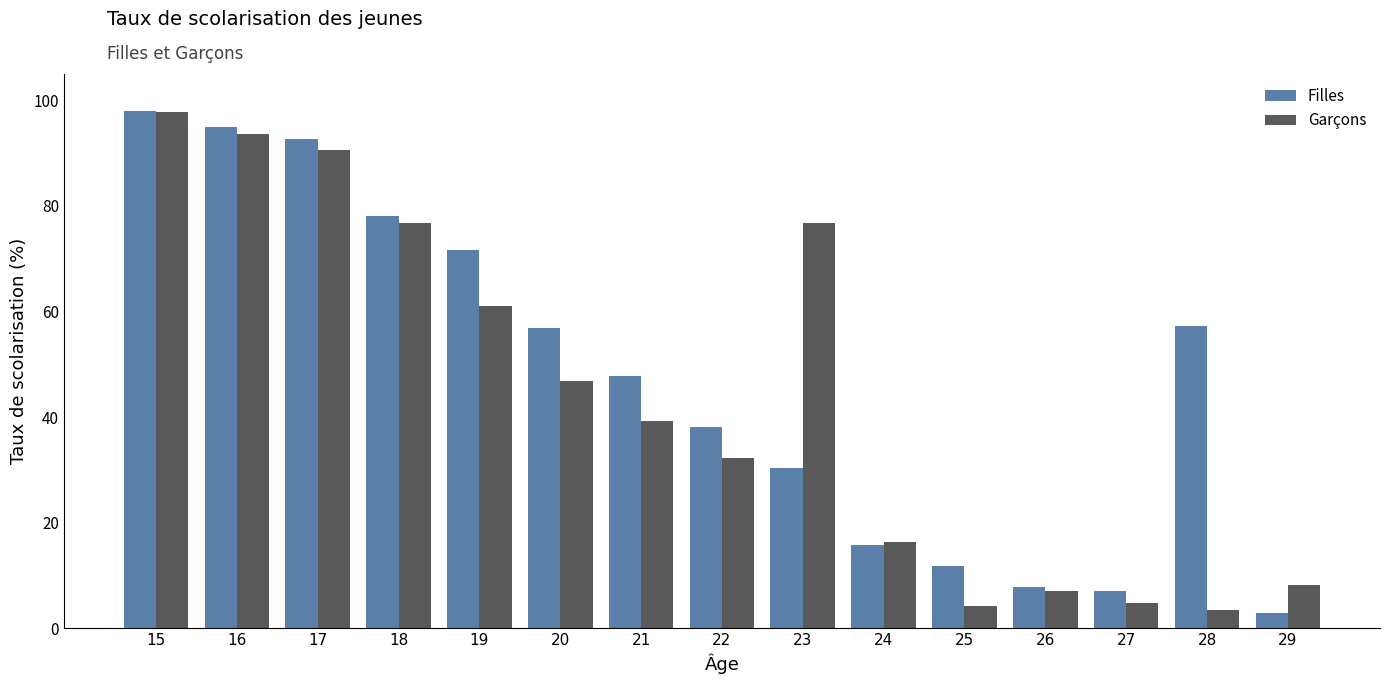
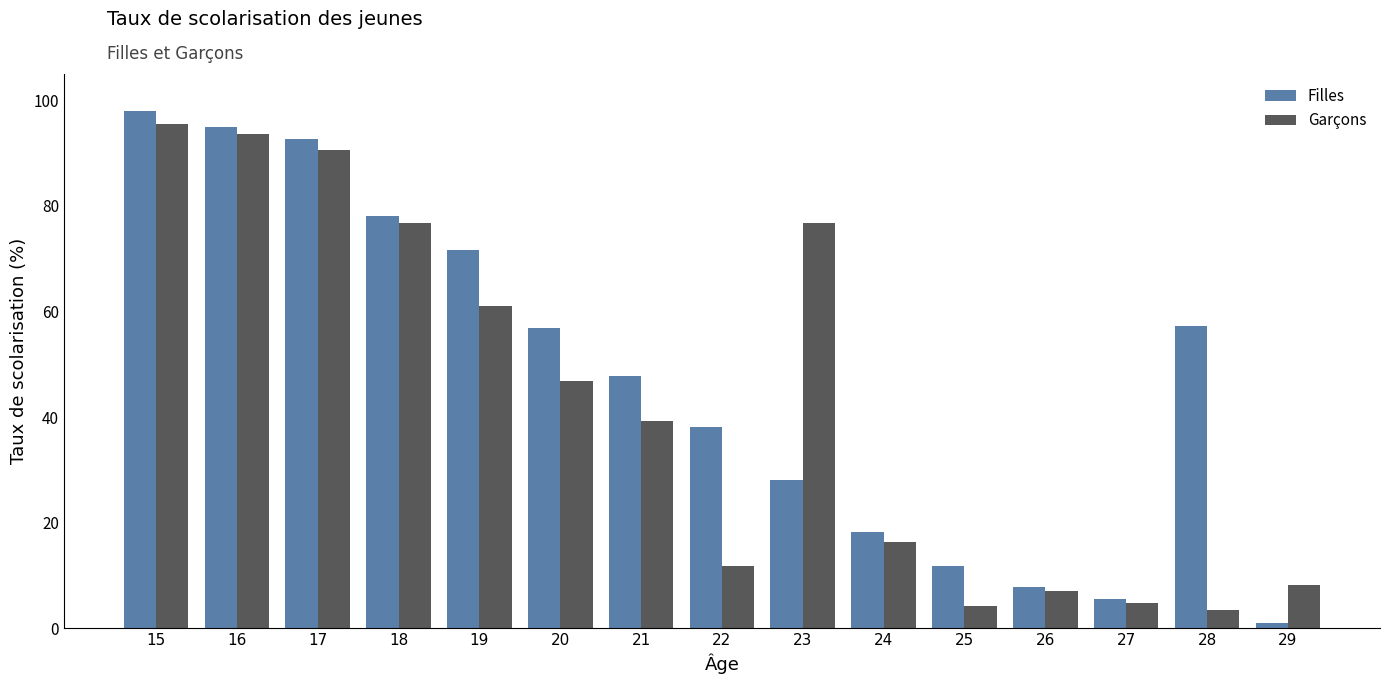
Garçons, 15: 98 -> 96
Garçons, 22: 32 -> 12
Filles, 23: 30 -> 28
Filles, 24: 16 -> 18
Filles, 27: 7 -> 5
Filles, 29: 3 -> 1
